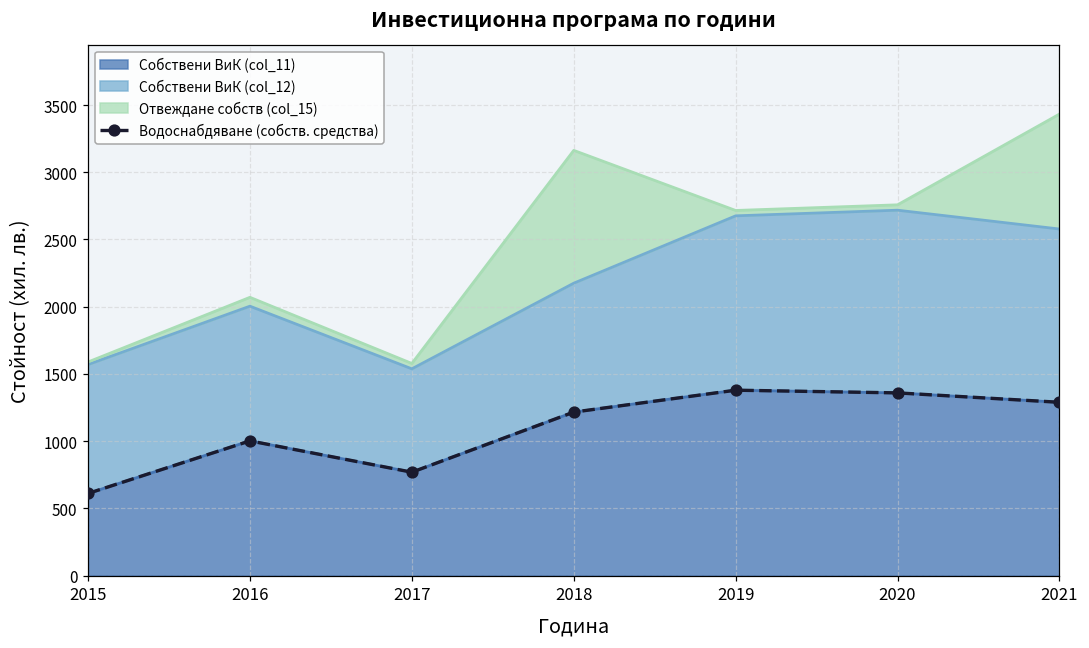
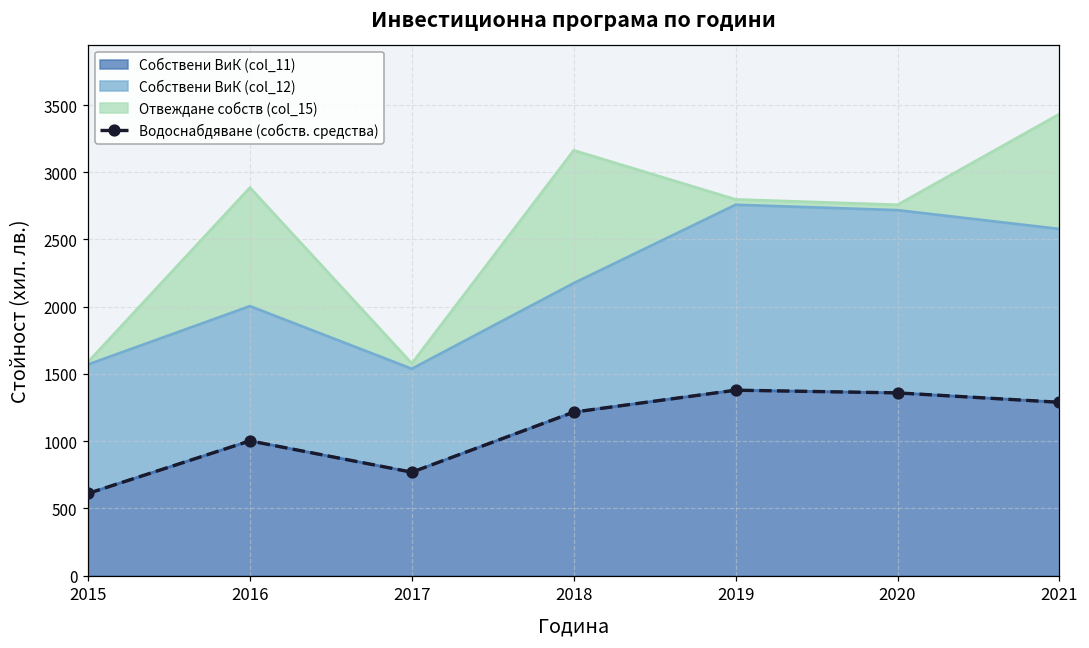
Отвеждане собств (col_15), 2016: 70 -> 880
Собствени ВиК (col_12), 2019: 1300 -> 1380
